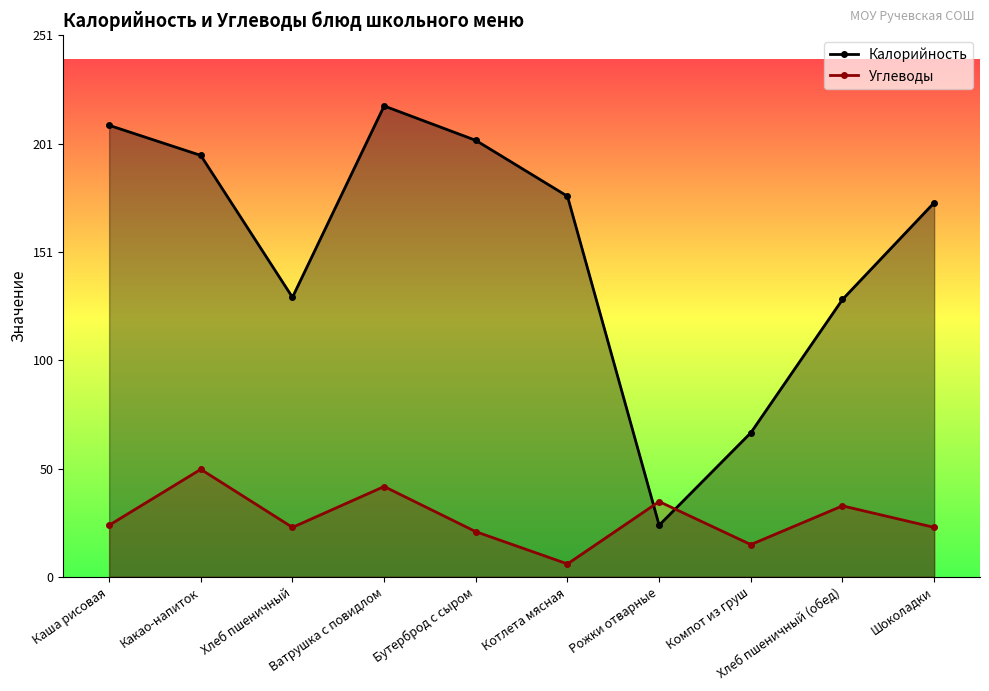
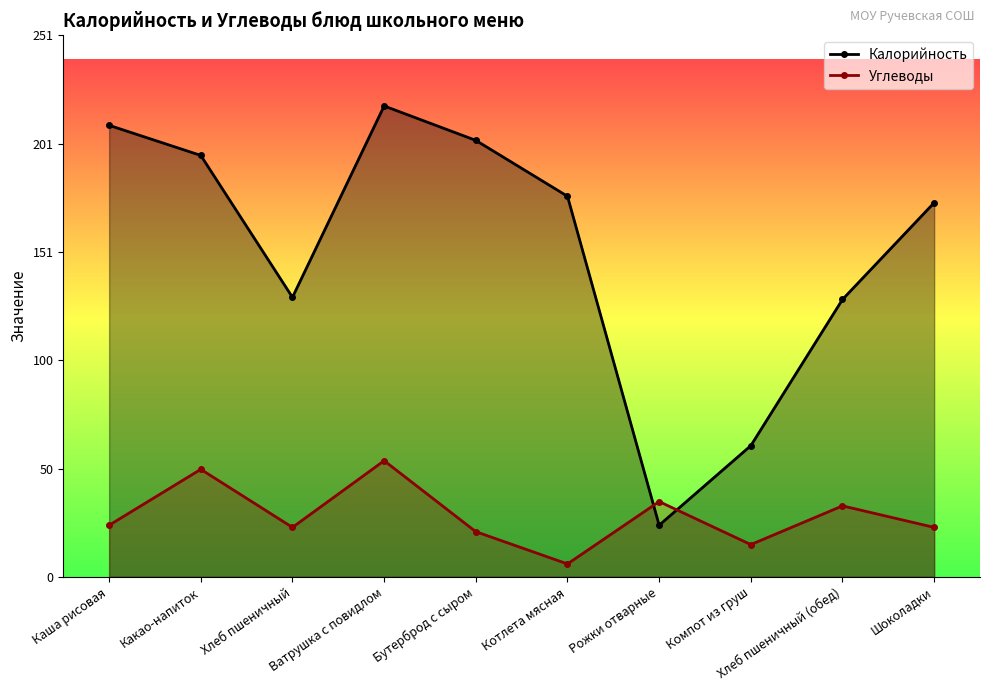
Углеводы, Ватрушка с повидлом: 42 -> 54
Калорийность, Компот из груш: 67 -> 61
